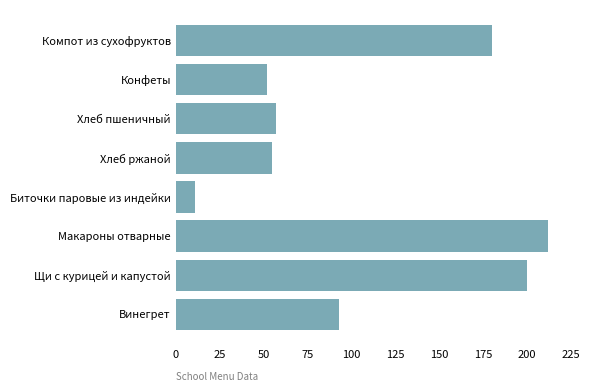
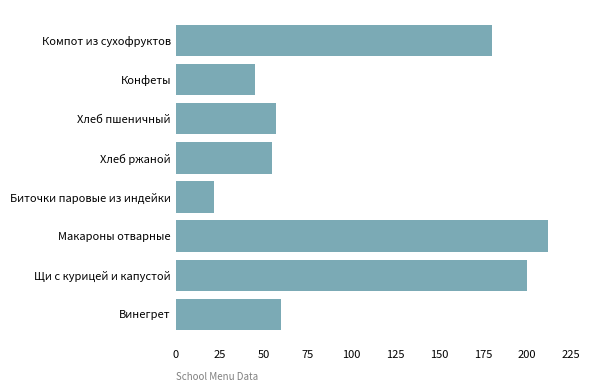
Конфеты: 52 -> 45
Биточки паровые из индейки: 11 -> 22
Винегрет: 93 -> 60
